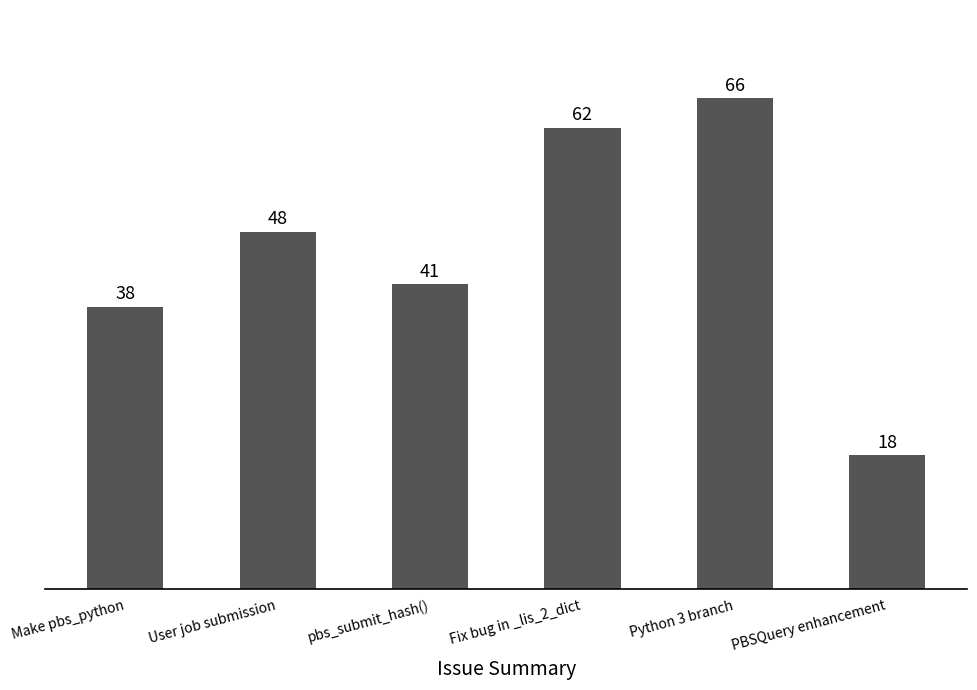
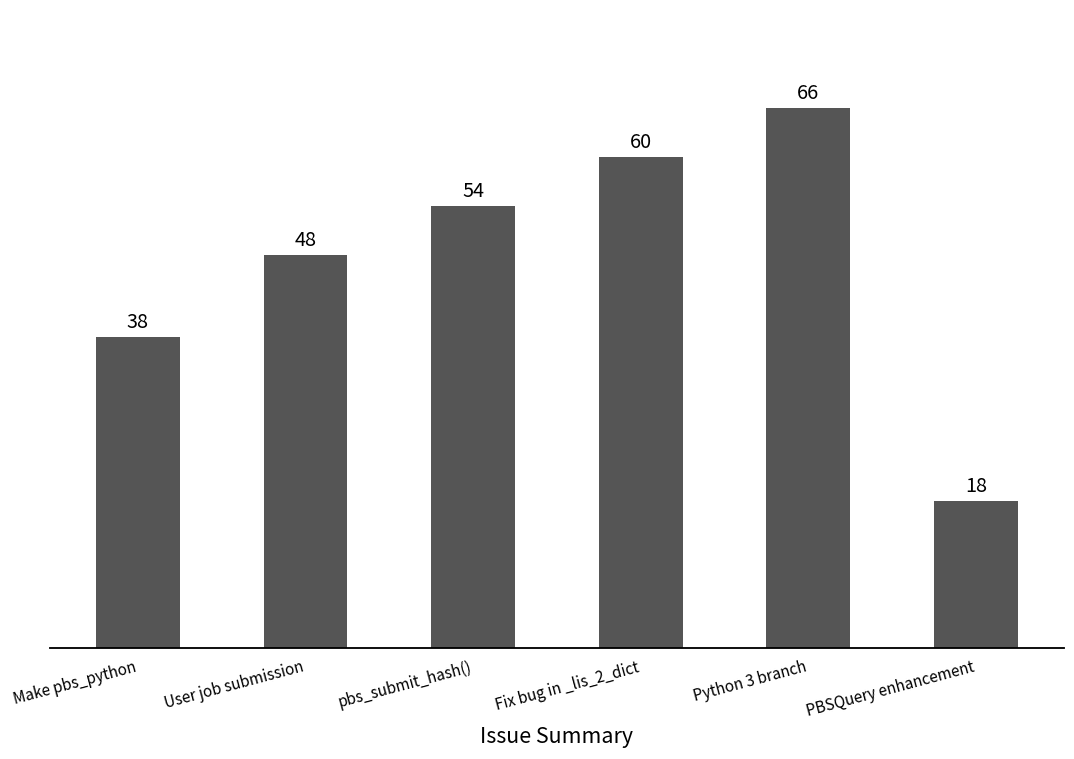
pbs_submit_hash(): 41 -> 54
Fix bug in _lis_2_dict: 62 -> 60
